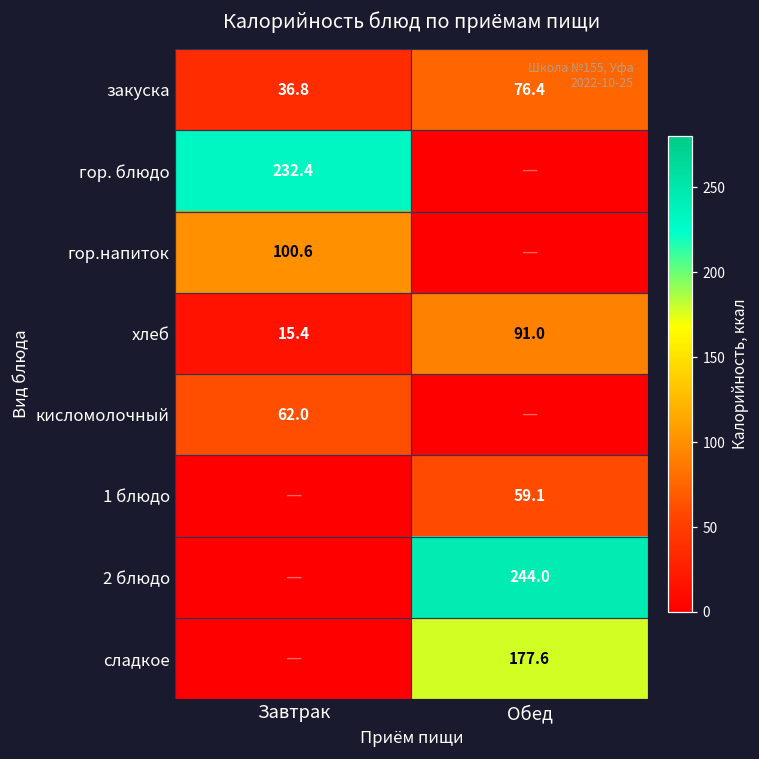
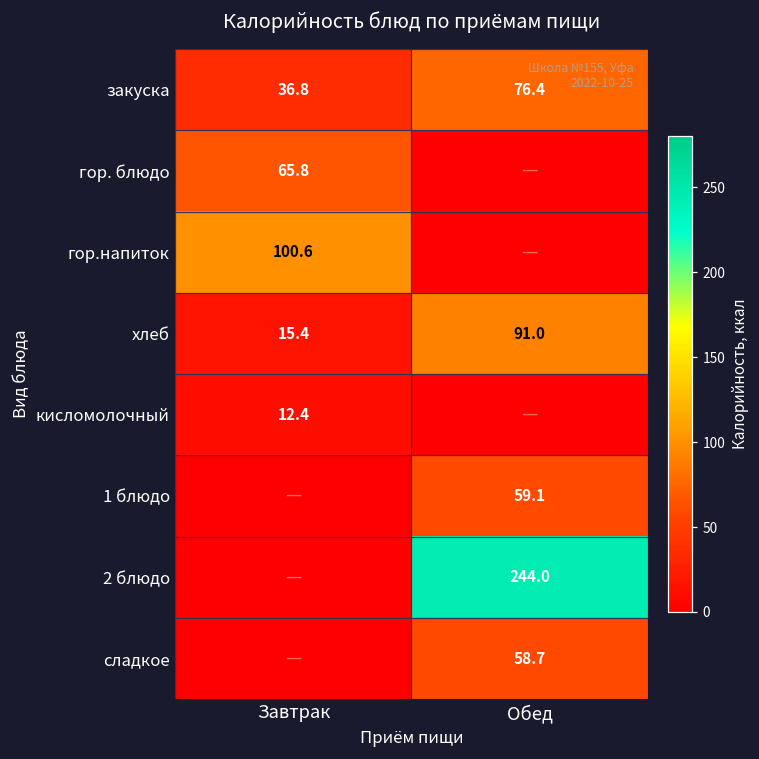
гор. блюдо, Завтрак: 232.4 -> 65.8
кисломолочный, Завтрак: 62.0 -> 12.4
сладкое, Обед: 177.6 -> 58.7
